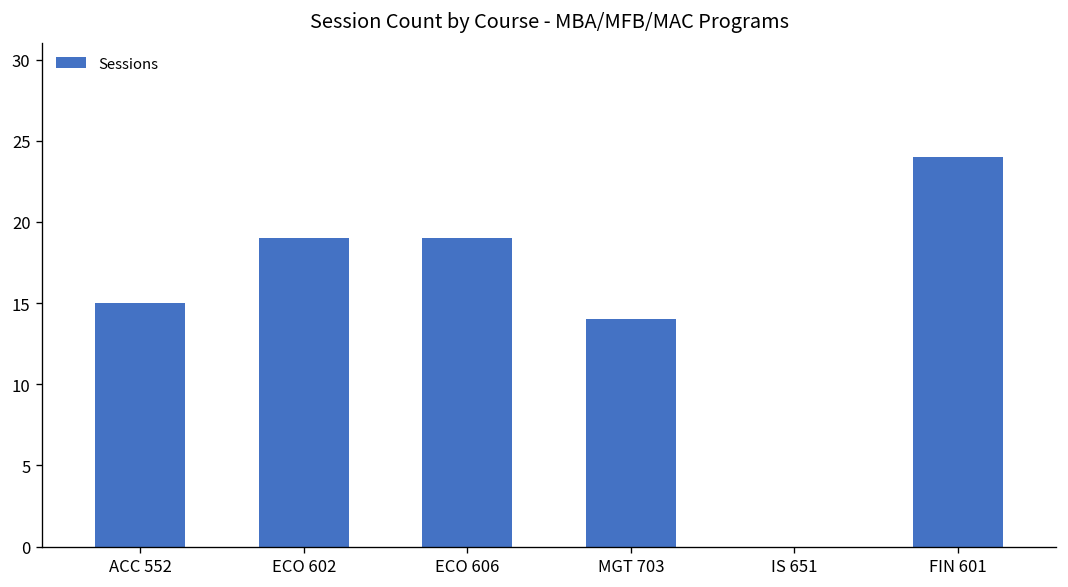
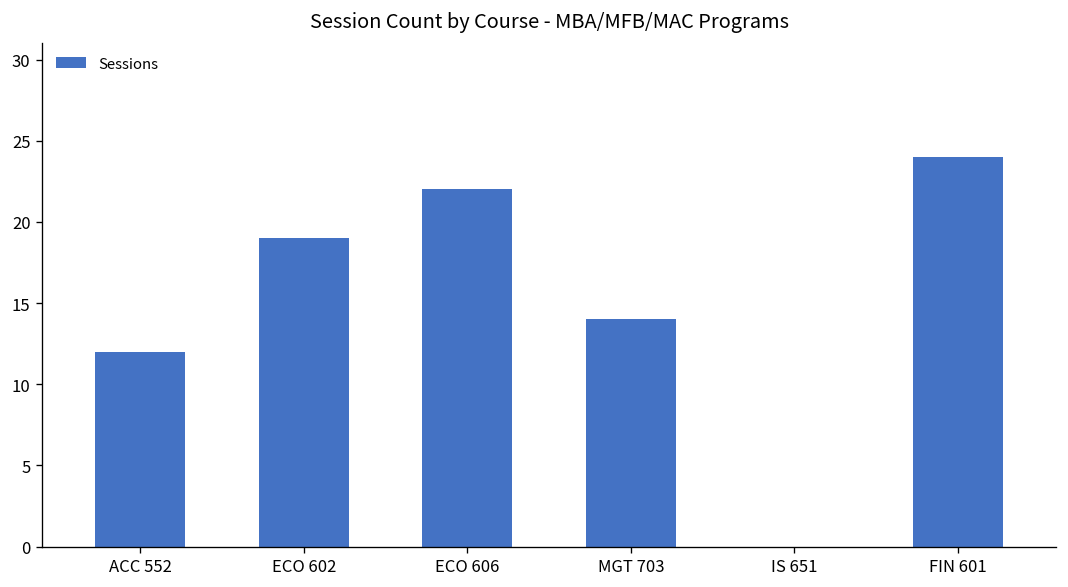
ACC 552: 15 -> 12
ECO 606: 19 -> 22
